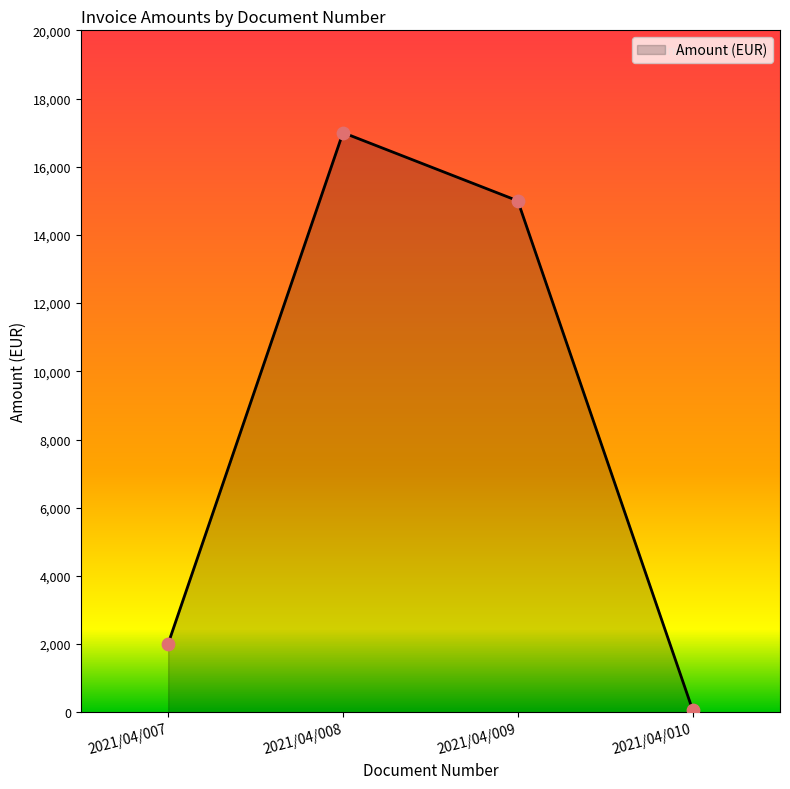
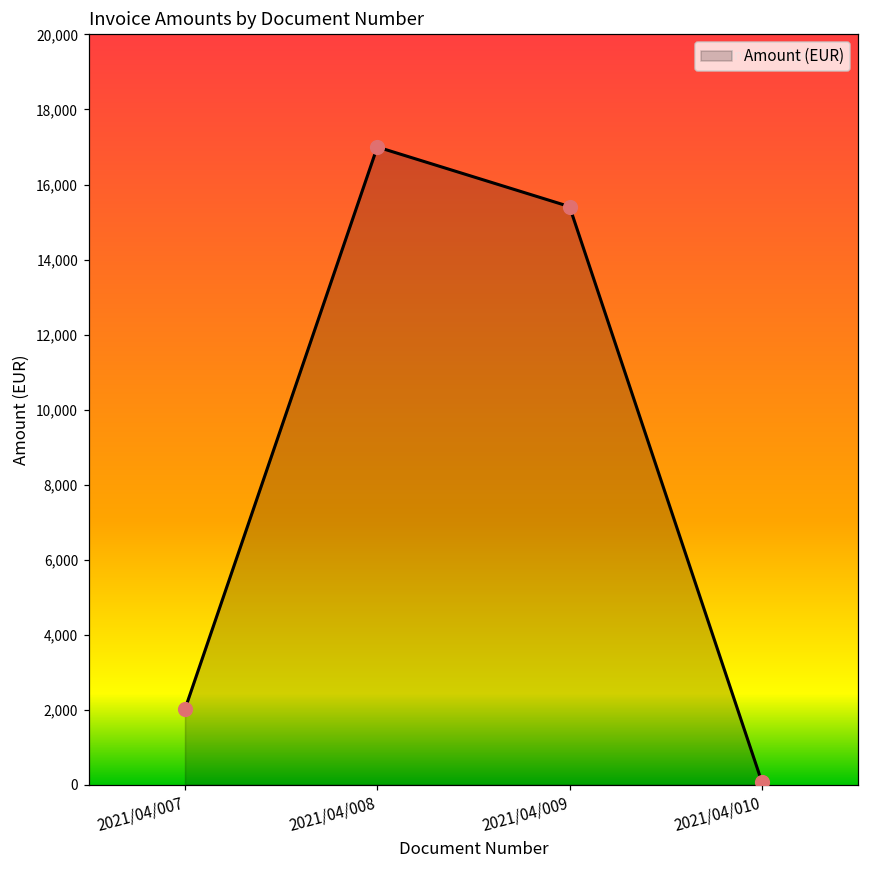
2021/04/009: 15,000 -> 15,400
